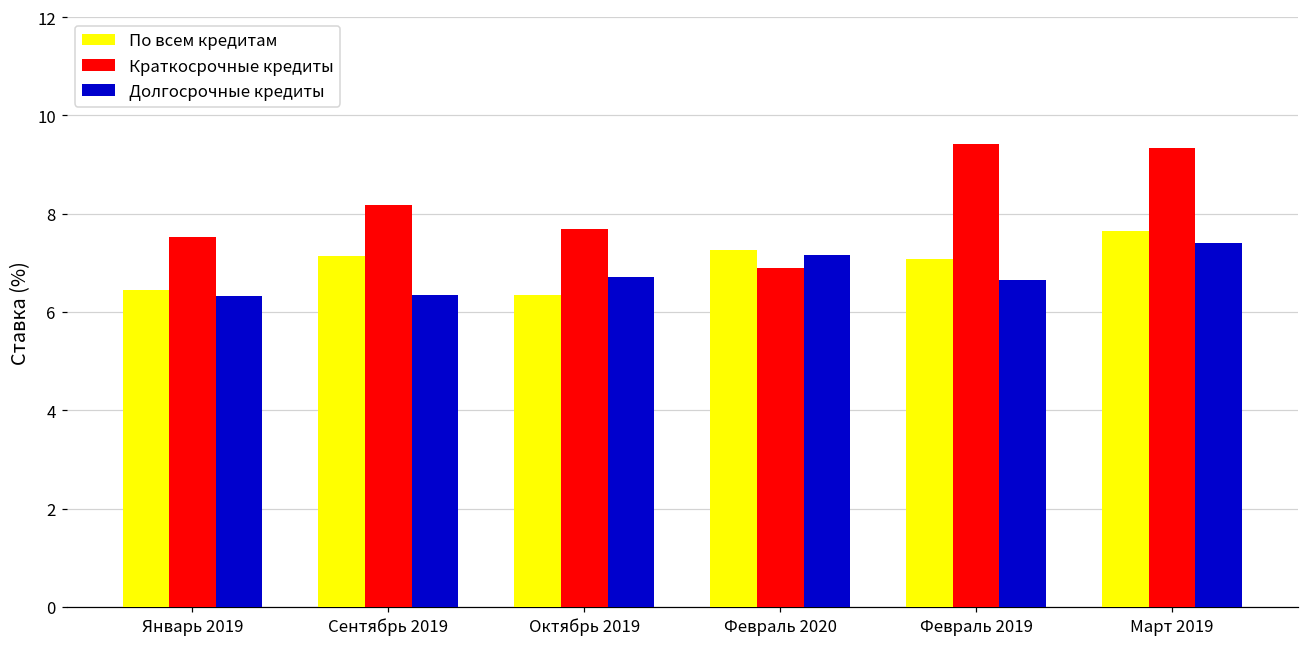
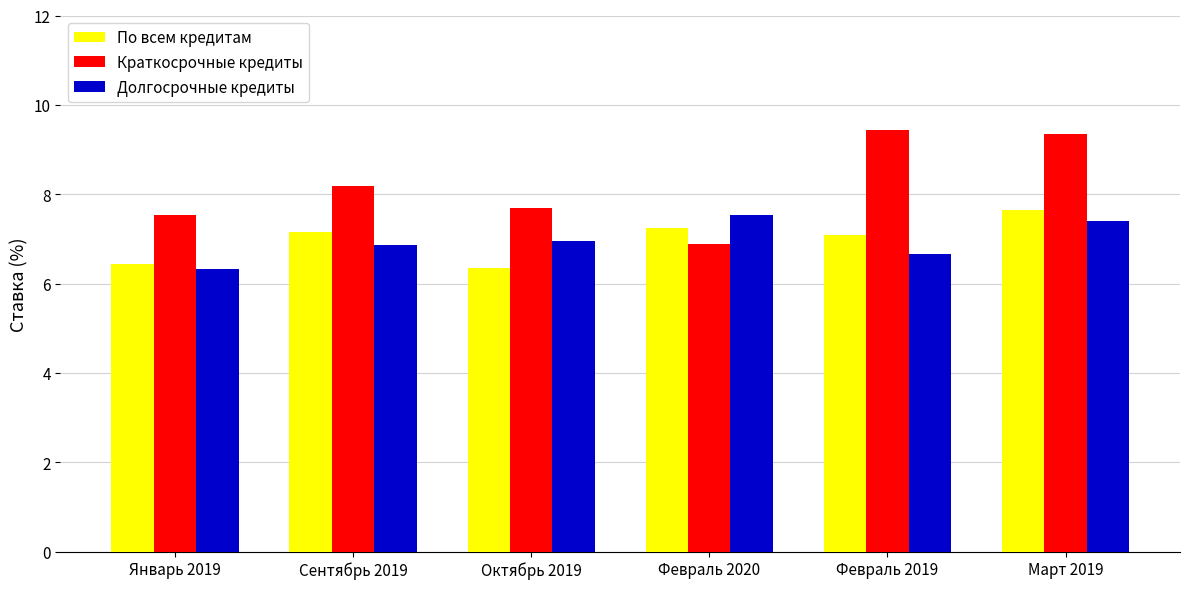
Долгосрочные кредиты, Сентябрь 2019: 6.3 -> 6.9
Долгосрочные кредиты, Октябрь 2019: 6.7 -> 7.0
Долгосрочные кредиты, Февраль 2020: 7.2 -> 7.5
